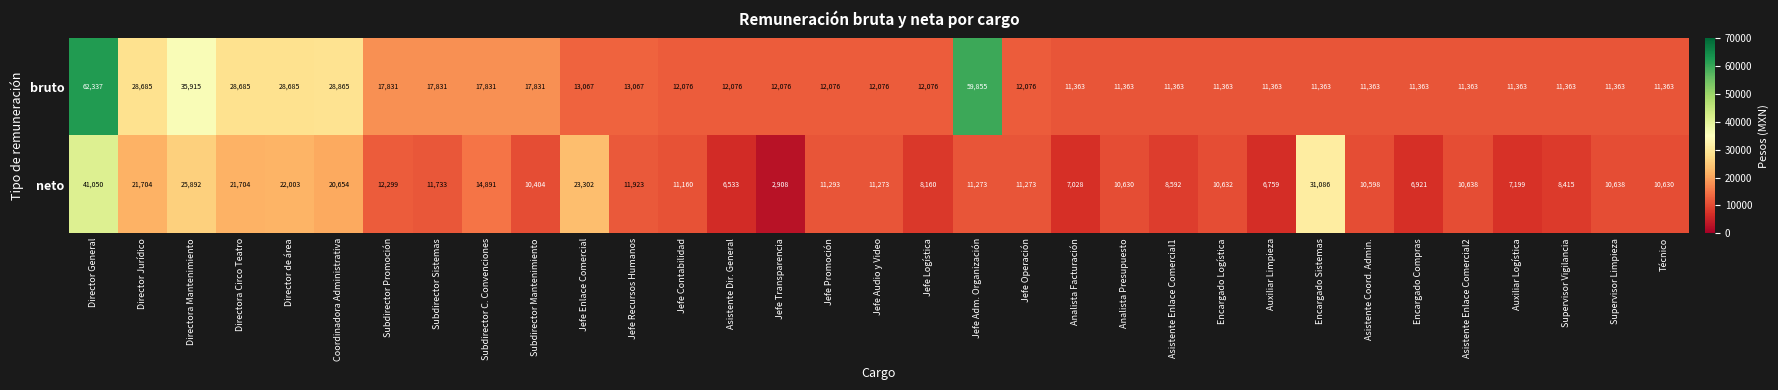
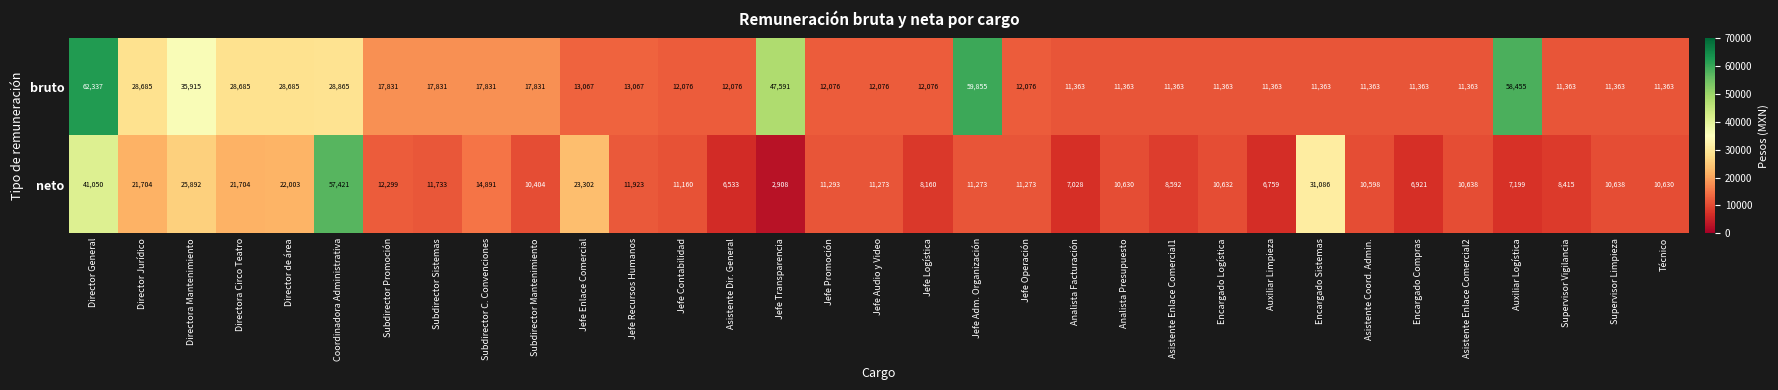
bruto, Jefe Transparencia: 12,076 -> 47,591
bruto, Auxiliar Logística: 11,363 -> 58,455
neto, Coordinadora Administrativa: 20,654 -> 57,421
